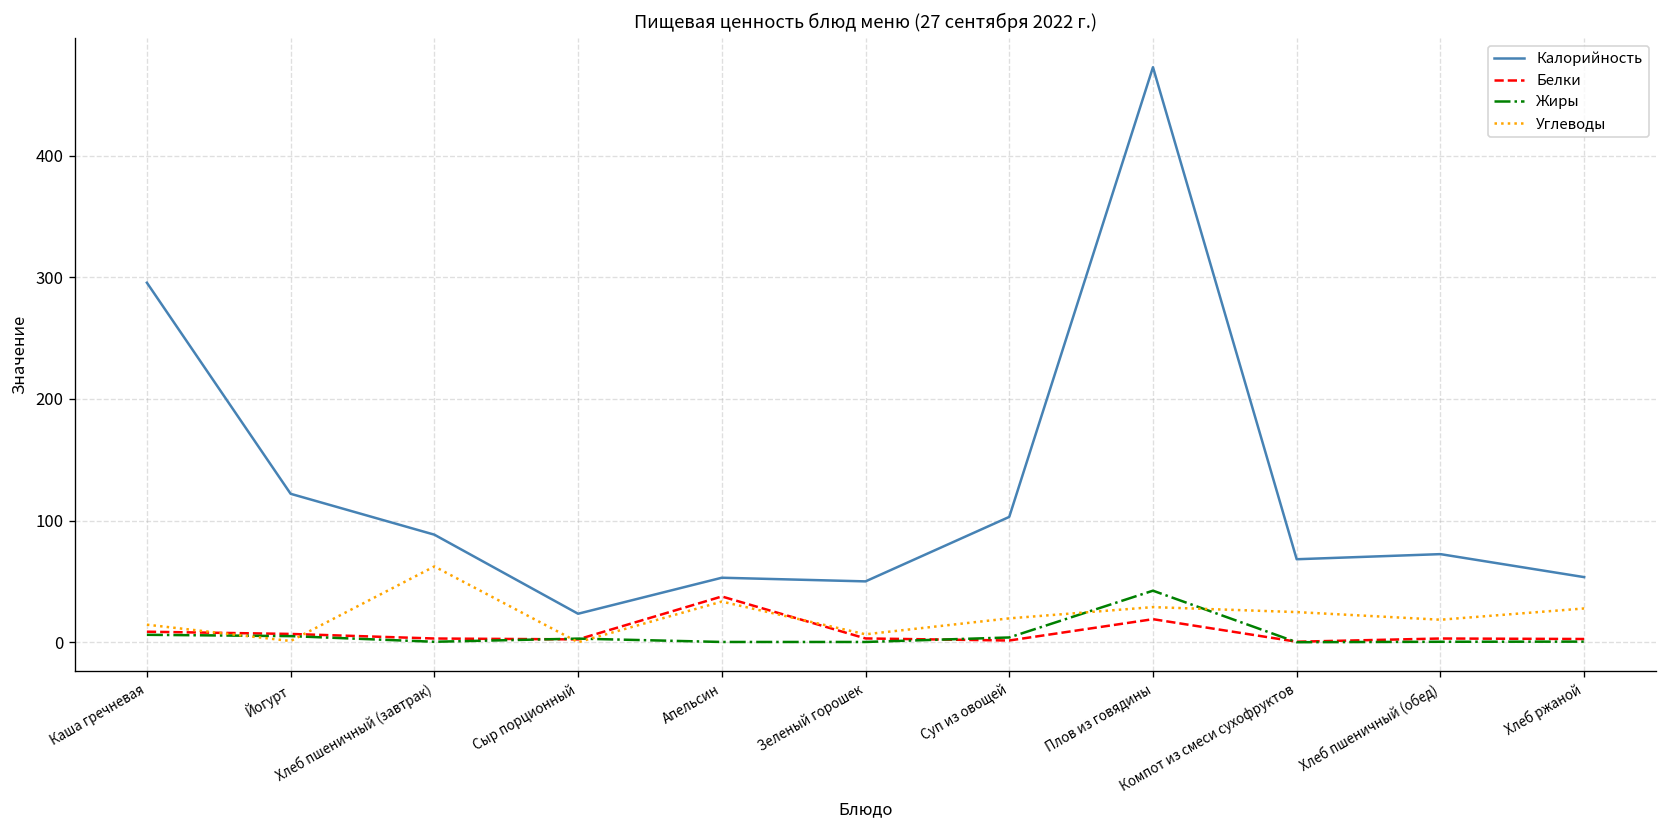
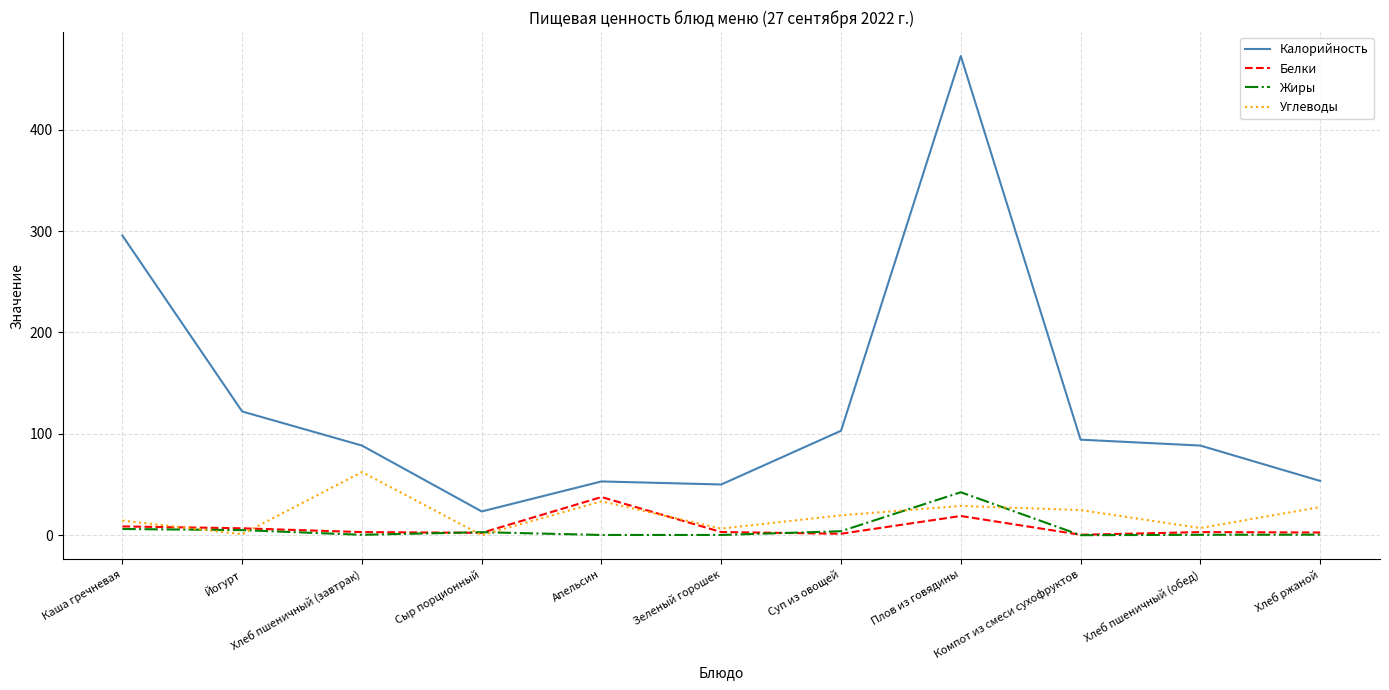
Калорийность, Компот из смеси сухофруктов: 68 -> 94
Калорийность, Хлеб пшеничный (обед): 72 -> 88
Углеводы, Хлеб пшеничный (обед): 18 -> 7
